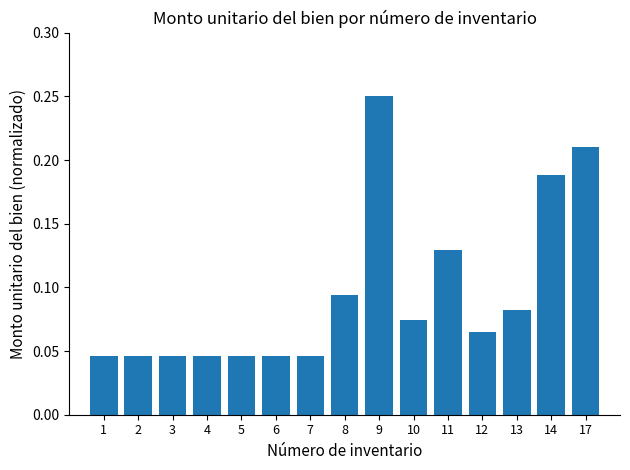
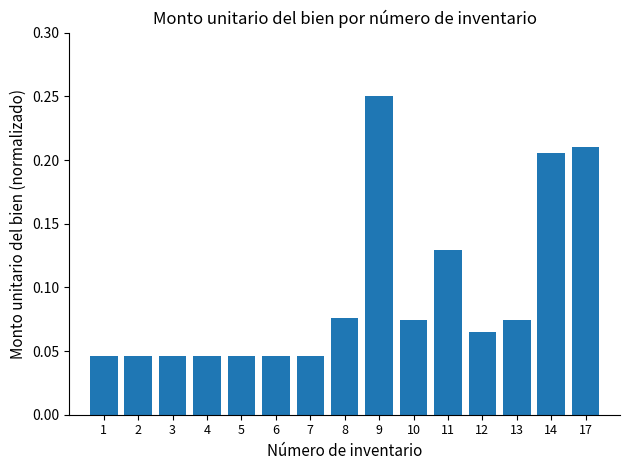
8: 0.094 -> 0.076
13: 0.082 -> 0.074
14: 0.188 -> 0.205
